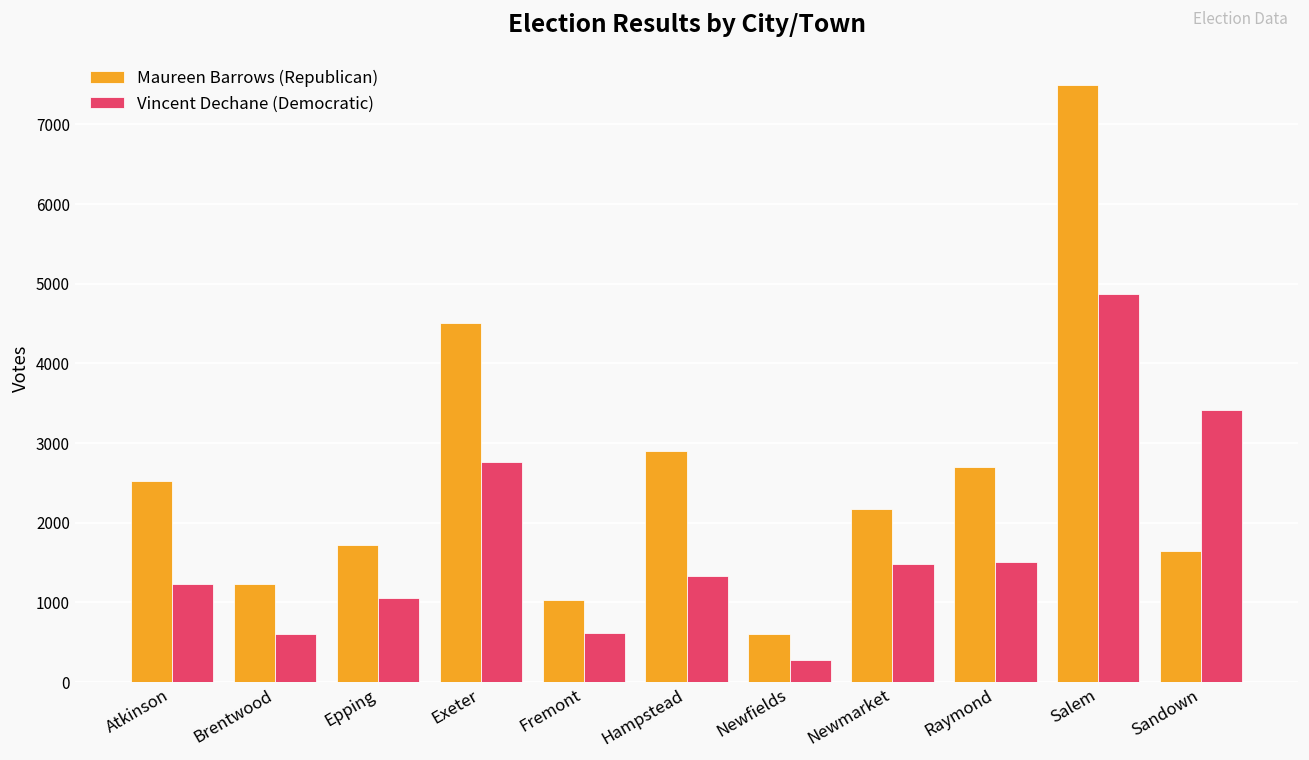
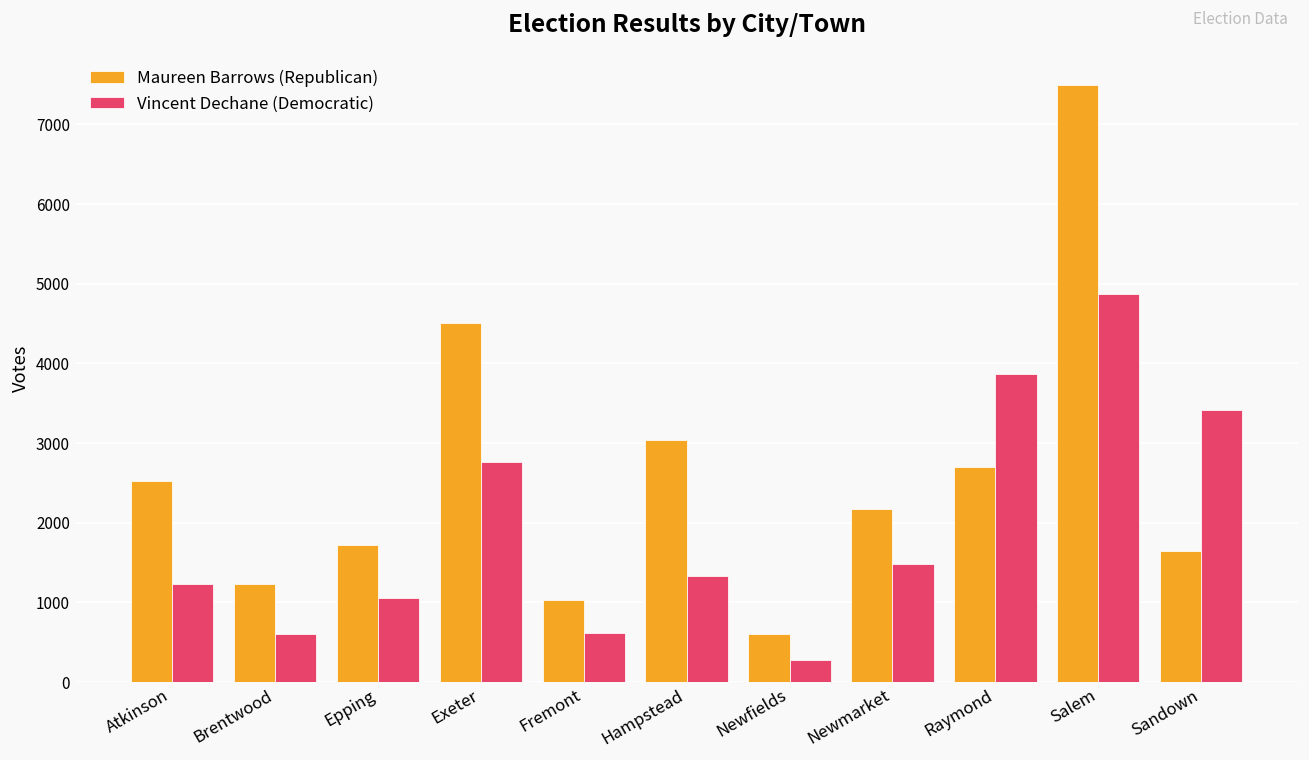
Maureen Barrows (Republican), Hampstead: 2900 -> 3000
Vincent Dechane (Democratic), Raymond: 1500 -> 3900
